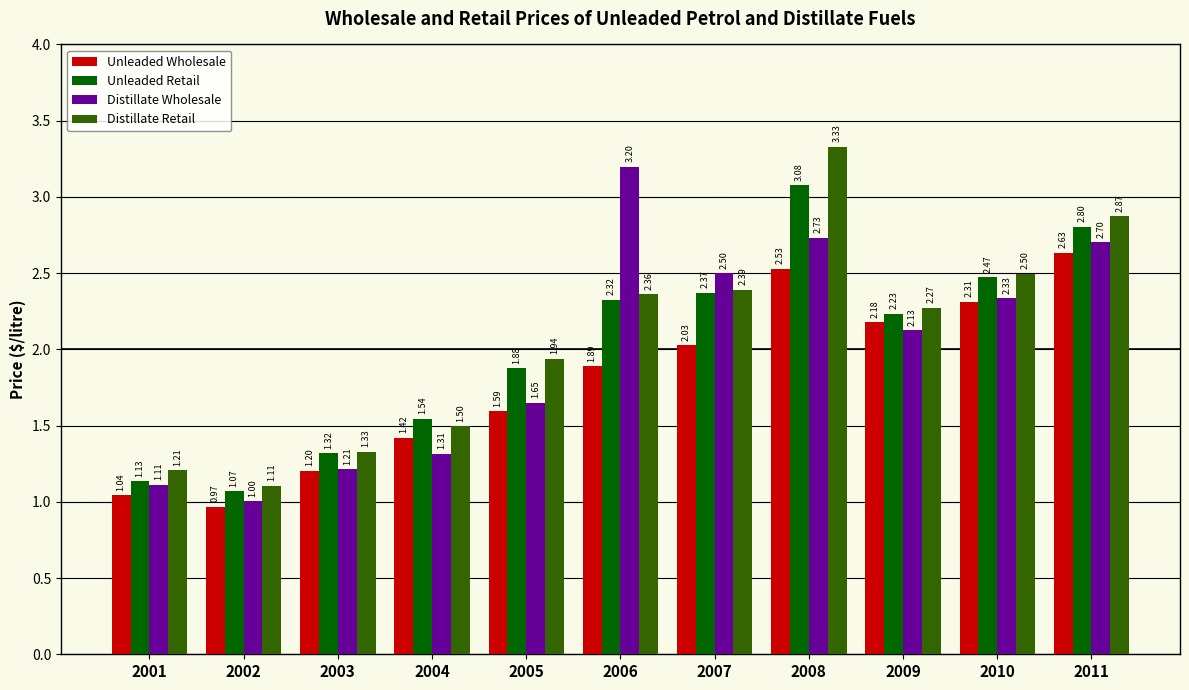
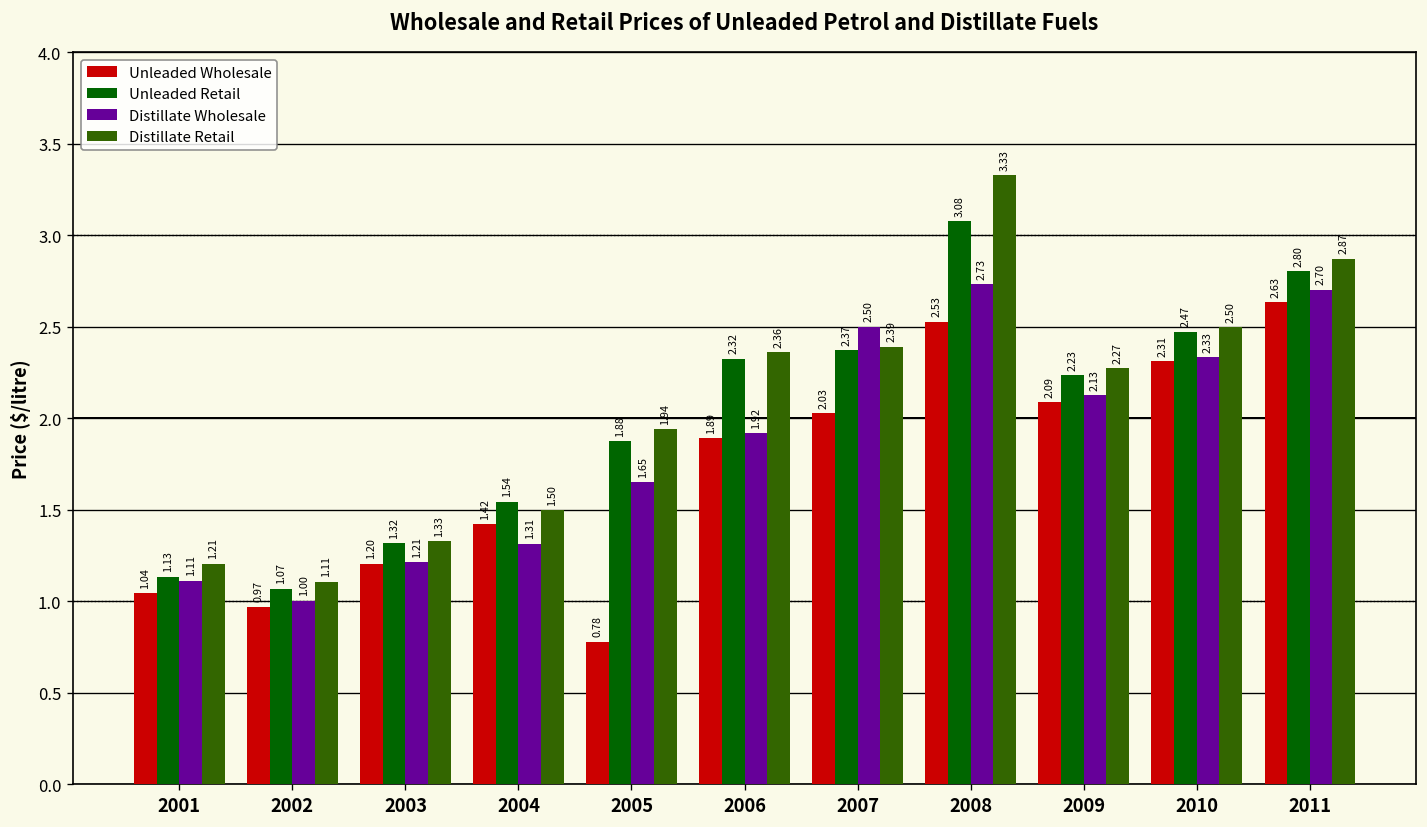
Unleaded Wholesale, 2005: 1.59 -> 0.78
Distillate Wholesale, 2006: 3.20 -> 1.92
Unleaded Wholesale, 2009: 2.18 -> 2.09
